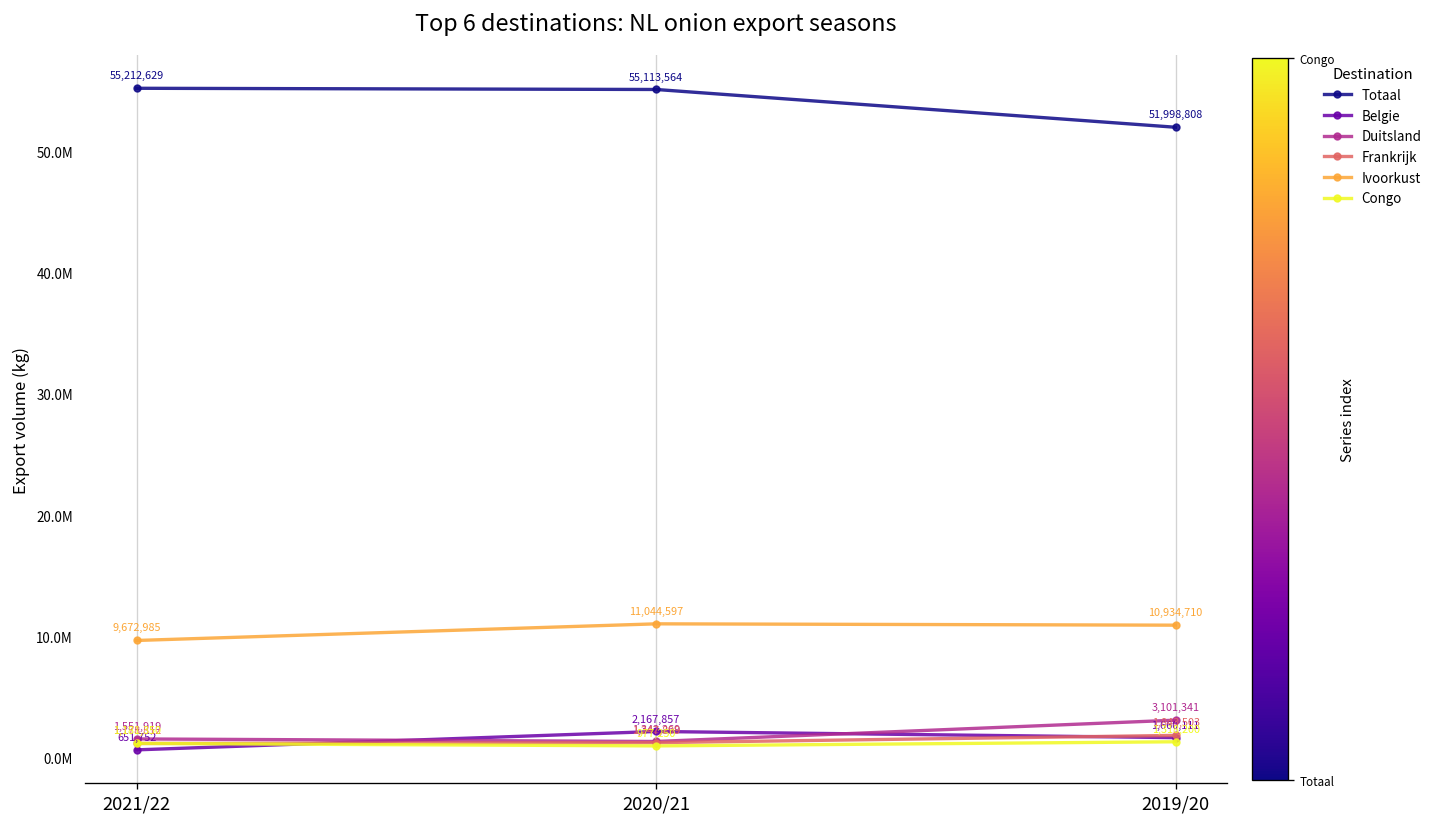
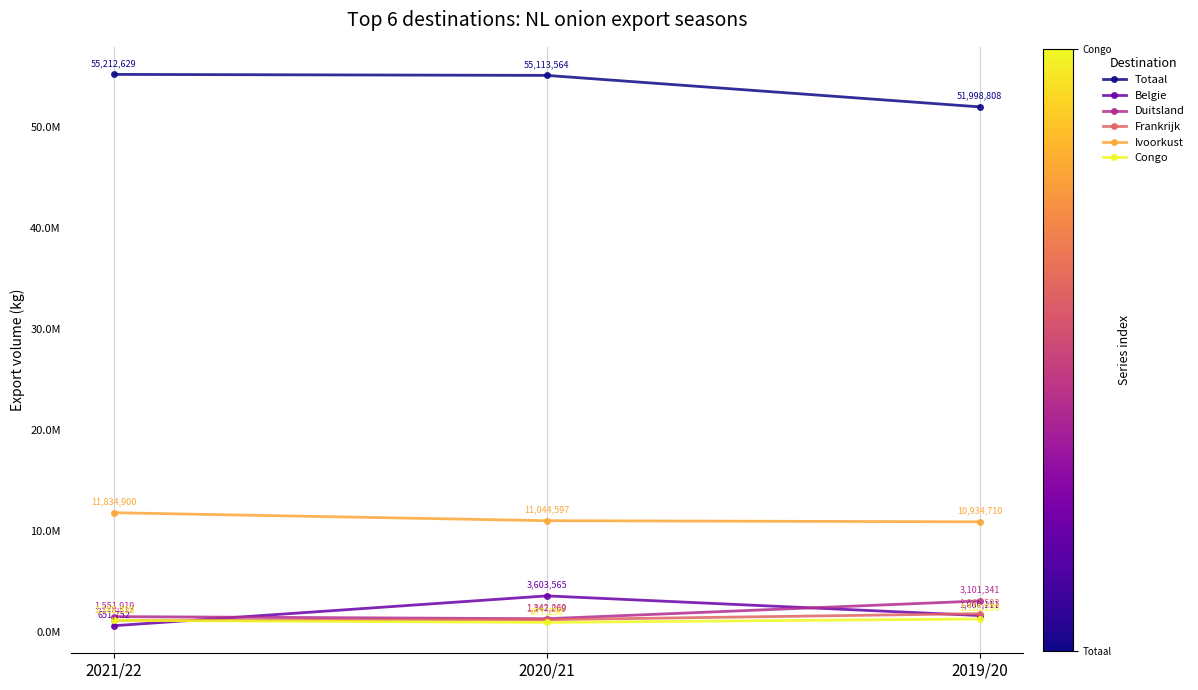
Ivoorkust, 2021/22: 9,672,985 -> 11,834,900
Belgie, 2020/21: 2,167,857 -> 3,603,565
